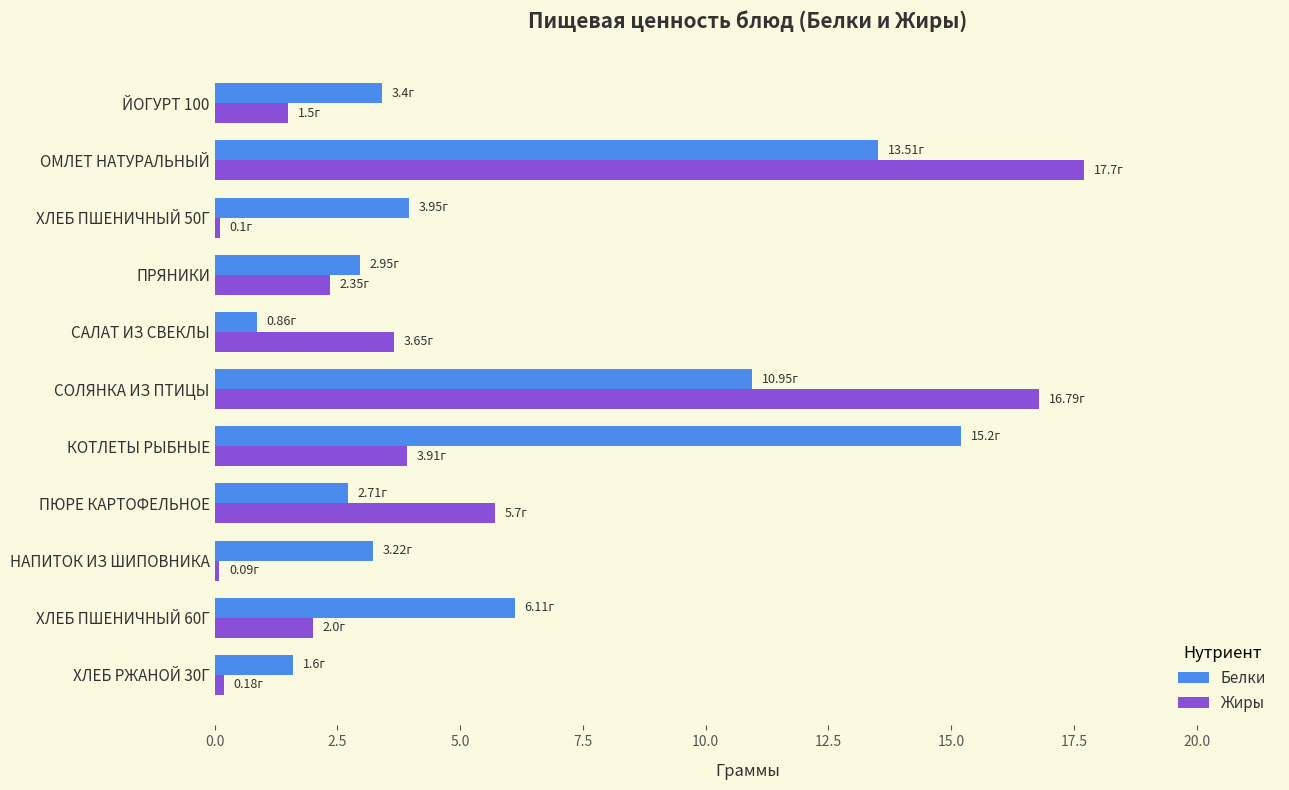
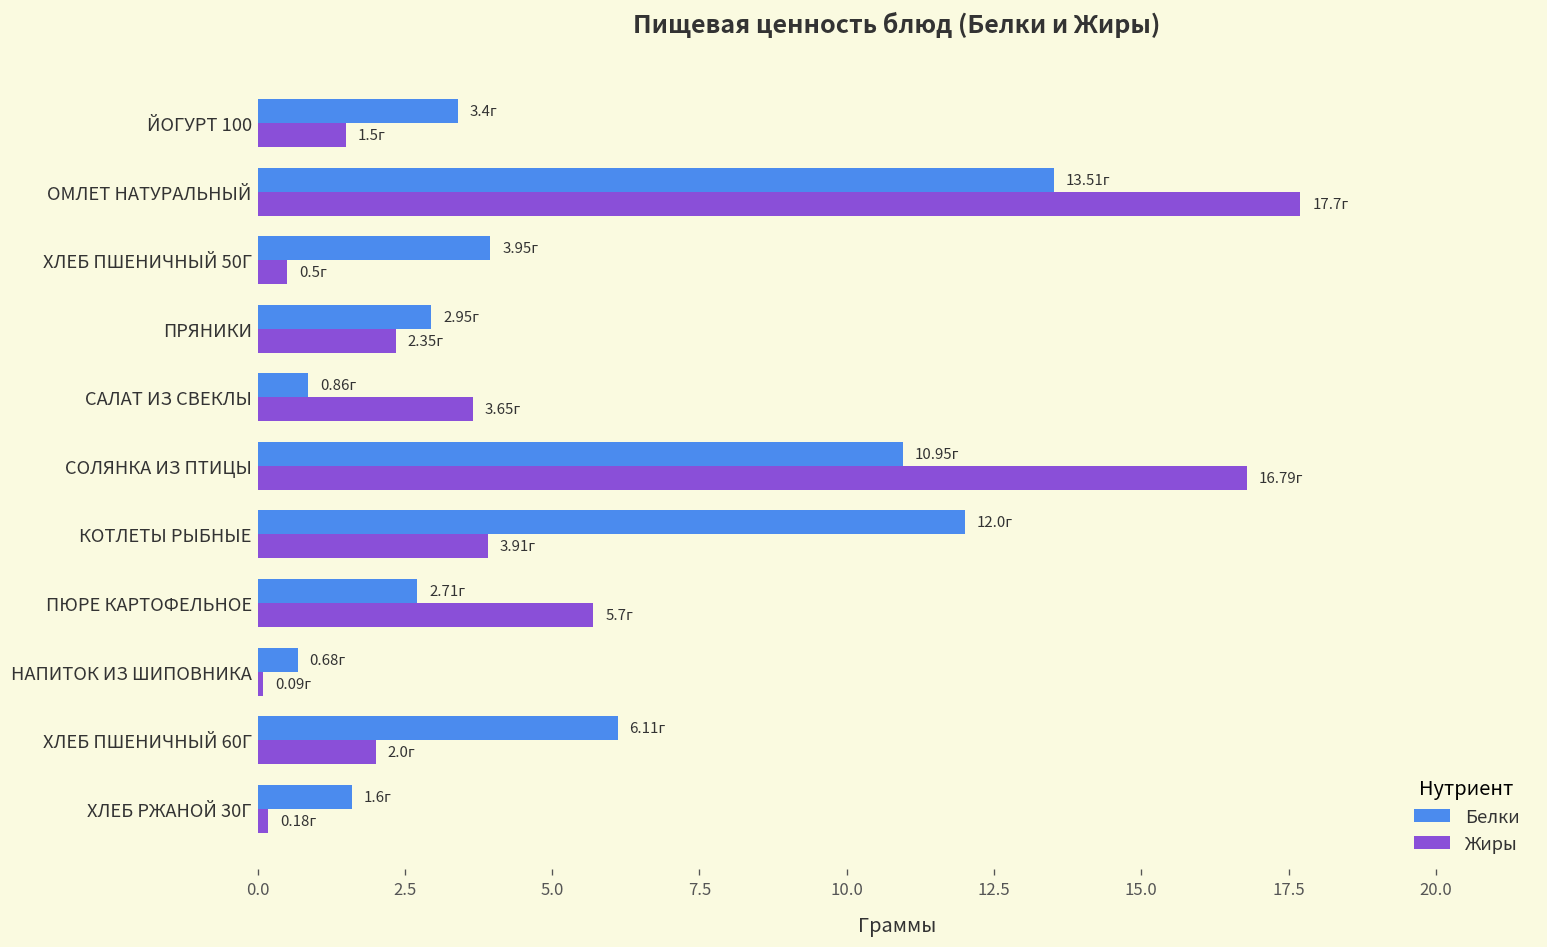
Жиры, ХЛЕБ ПШЕНИЧНЫЙ 50Г: 0.1г -> 0.5г
Белки, КОТЛЕТЫ РЫБНЫЕ: 15.2г -> 12.0г
Белки, НАПИТОК ИЗ ШИПОВНИКА: 3.22г -> 0.68г
